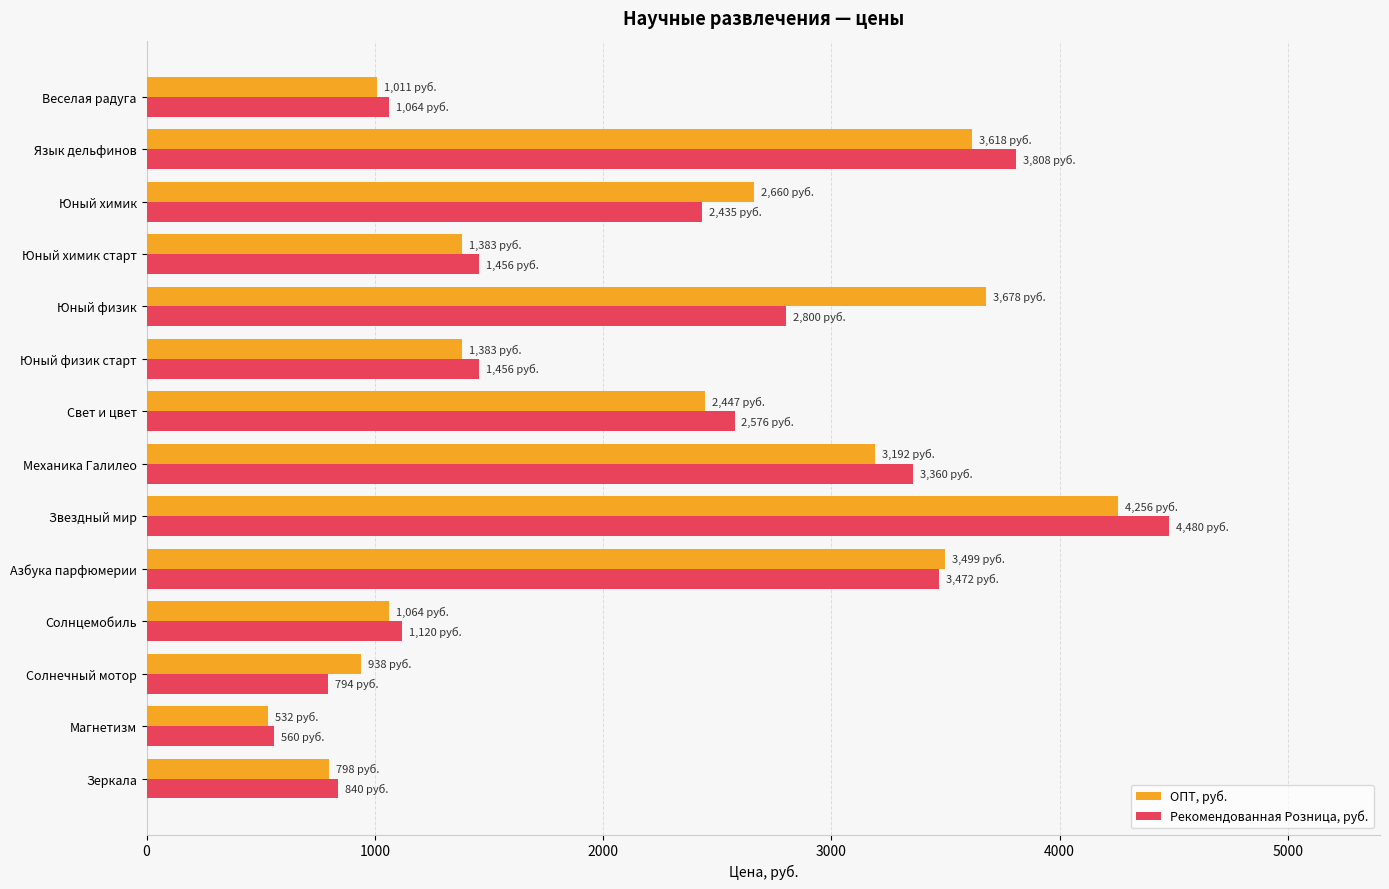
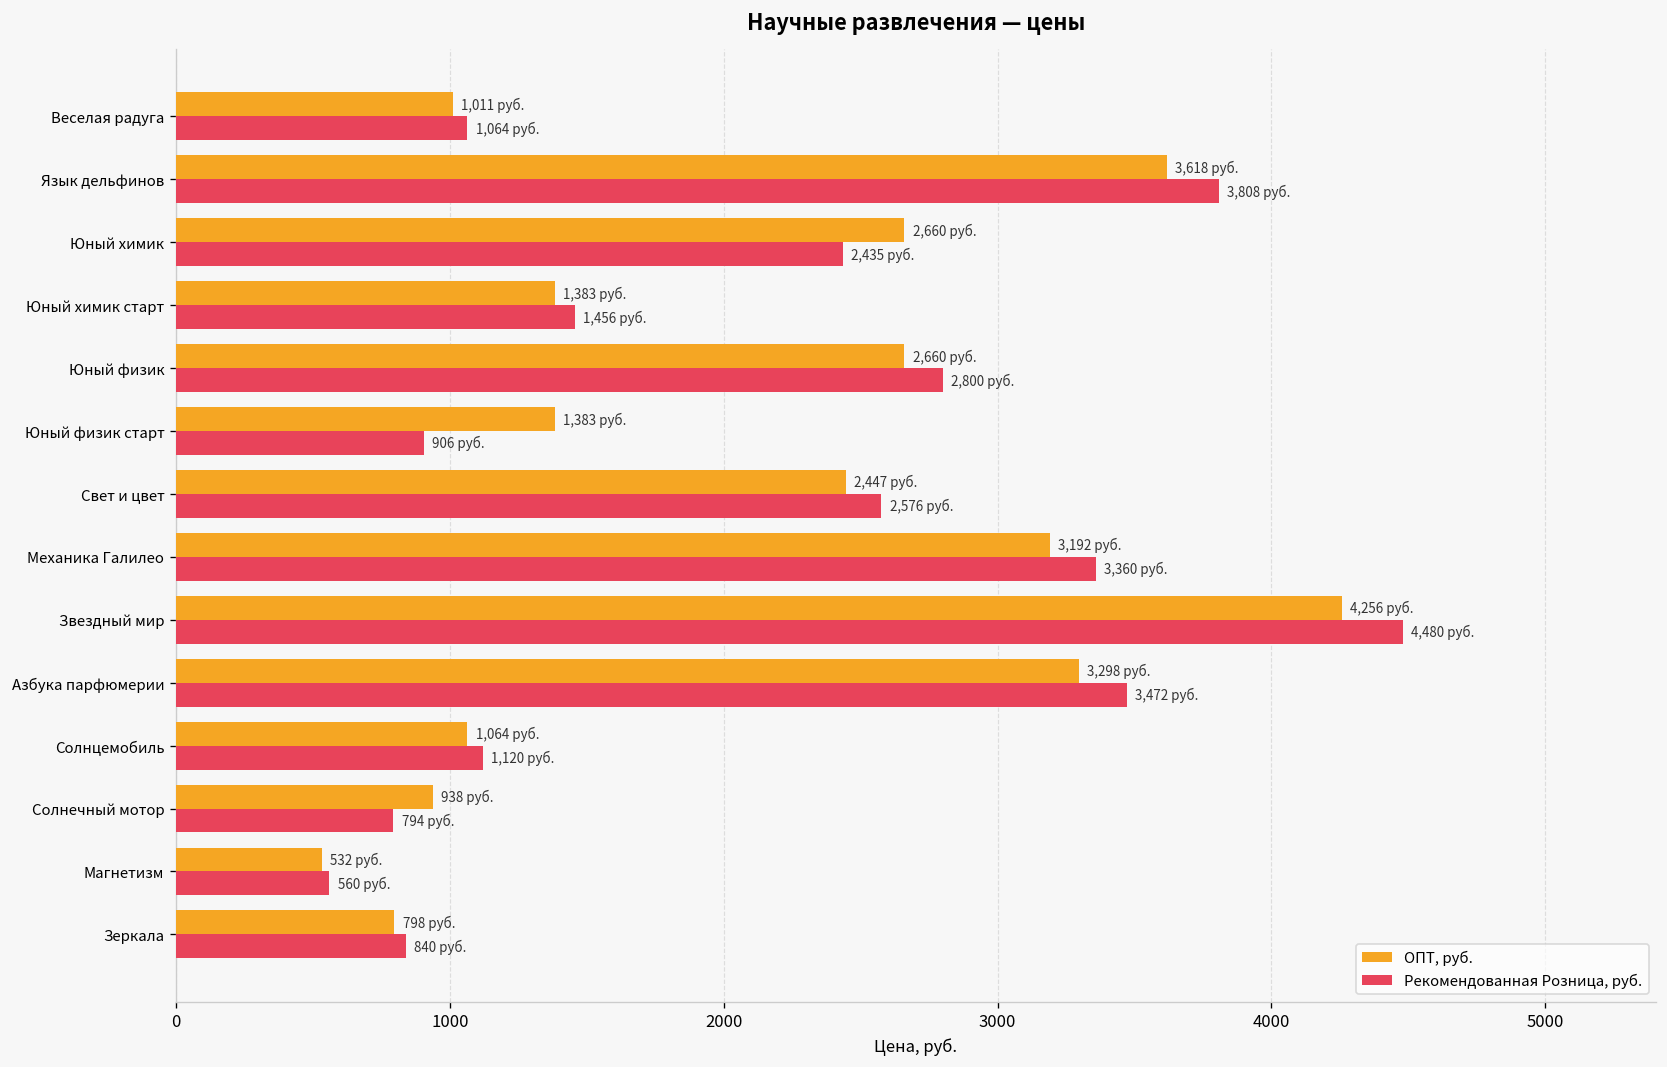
ОПТ, руб., Юный физик: 3,678 -> 2,660
Рекомендованная Розница, руб., Юный физик старт: 1,456 -> 906
ОПТ, руб., Азбука парфюмерии: 3,499 -> 3,298
